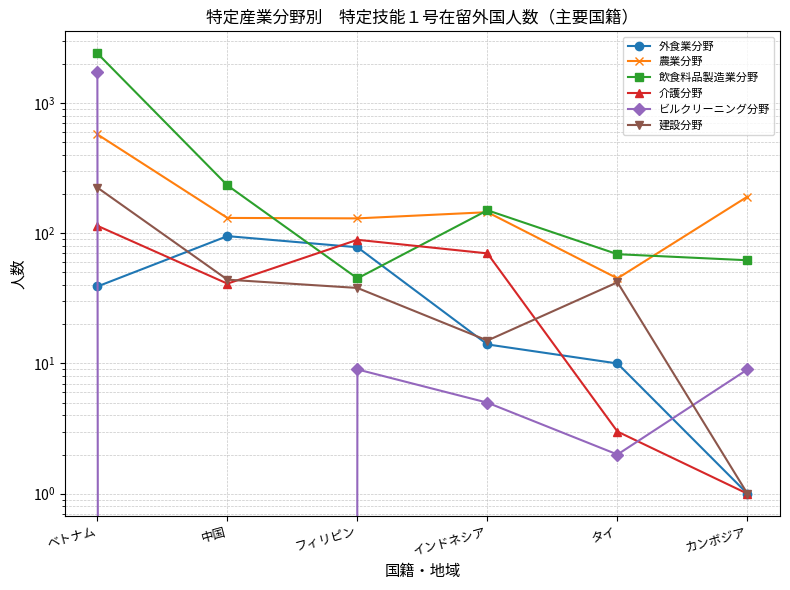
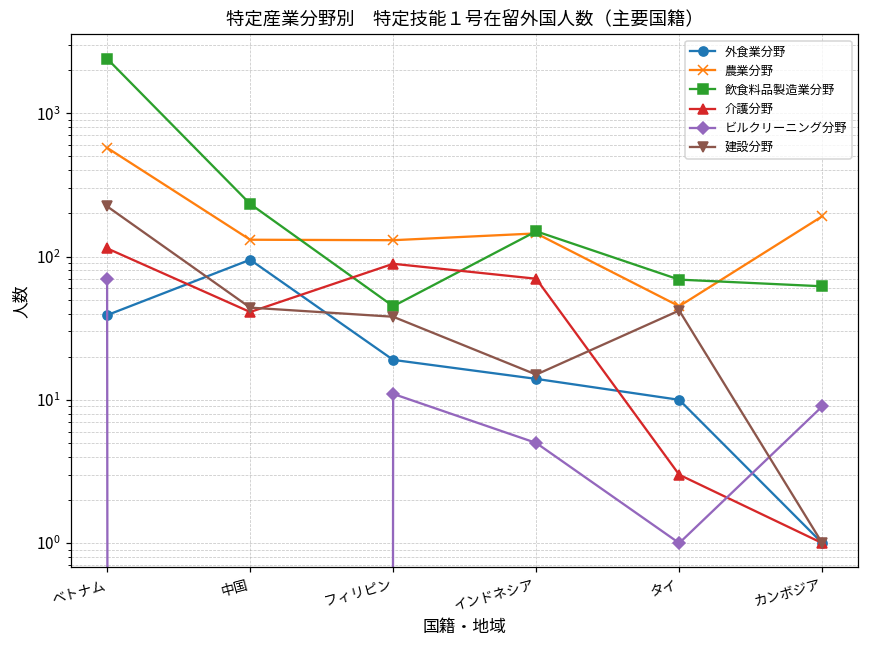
ビルクリーニング分野, ベトナム: 1700 -> 70
外食業分野, フィリピン: 80 -> 19
ビルクリーニング分野, フィリピン: 9 -> 11
ビルクリーニング分野, タイ: 2 -> 1
